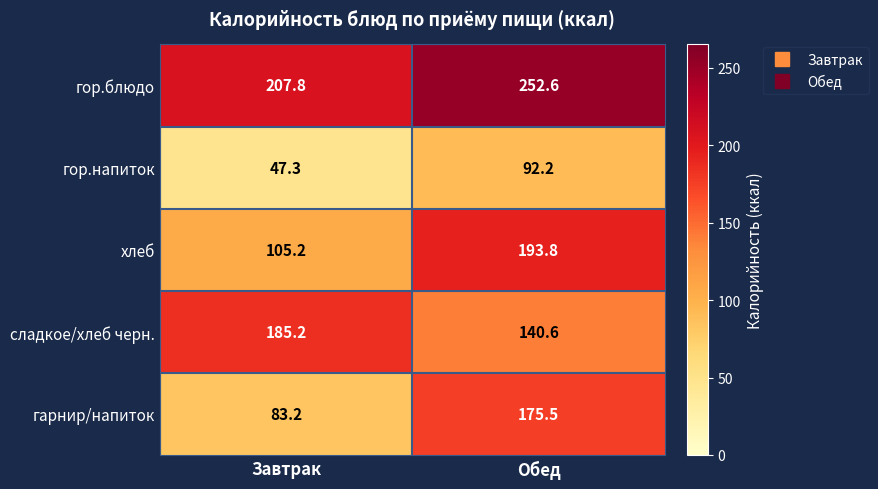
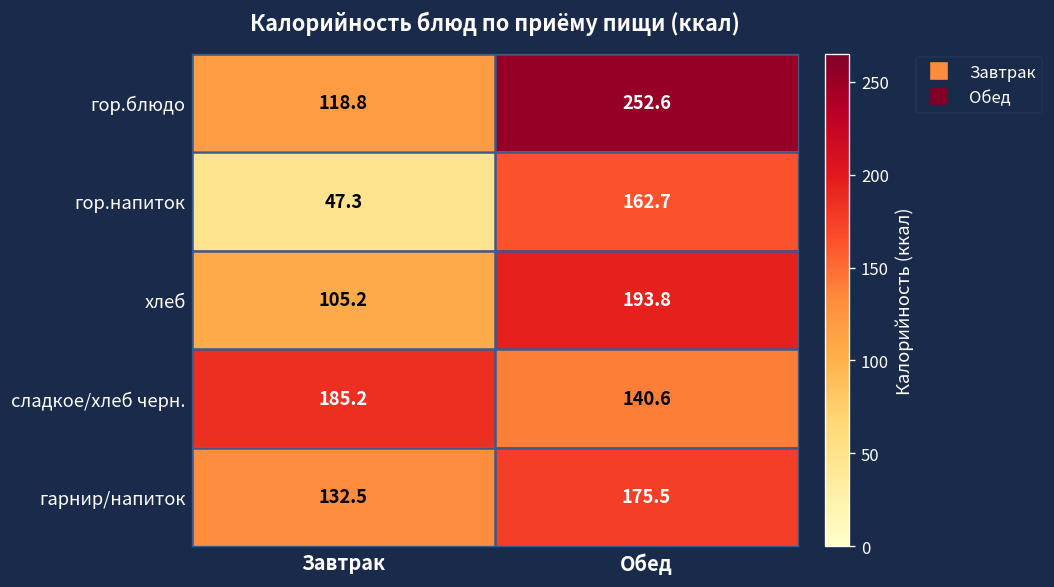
гор.блюдо, Завтрак: 207.8 -> 118.8
гор.напиток, Обед: 92.2 -> 162.7
гарнир/напиток, Завтрак: 83.2 -> 132.5
